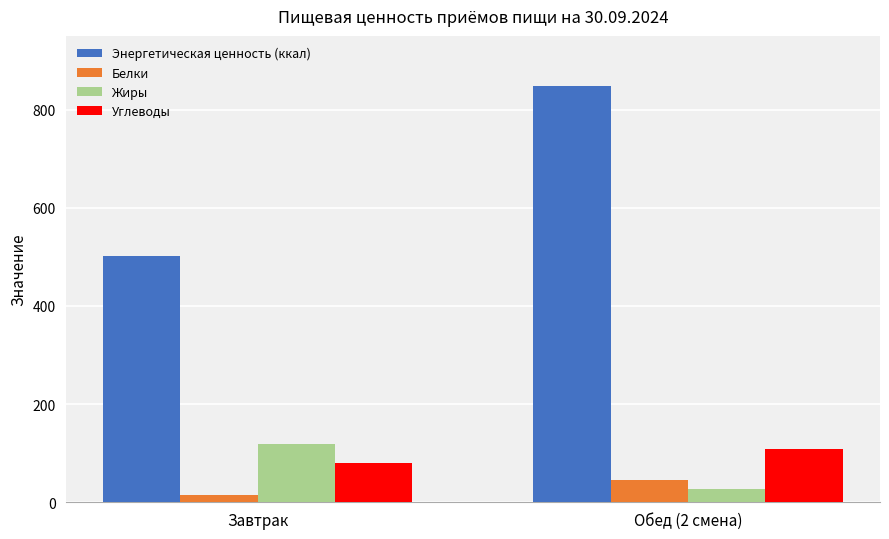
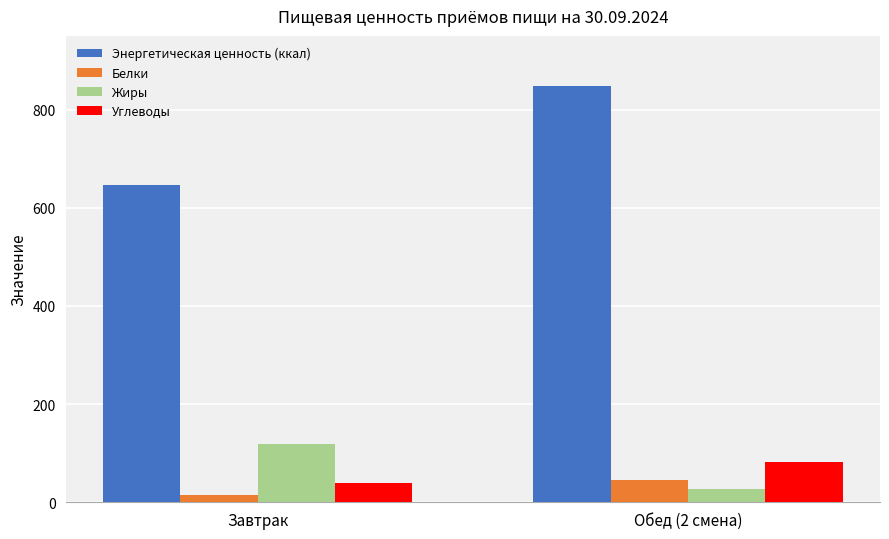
Энергетическая ценность (ккал), Завтрак: 500 -> 650
Углеводы, Завтрак: 80 -> 40
Углеводы, Обед (2 смена): 110 -> 80
